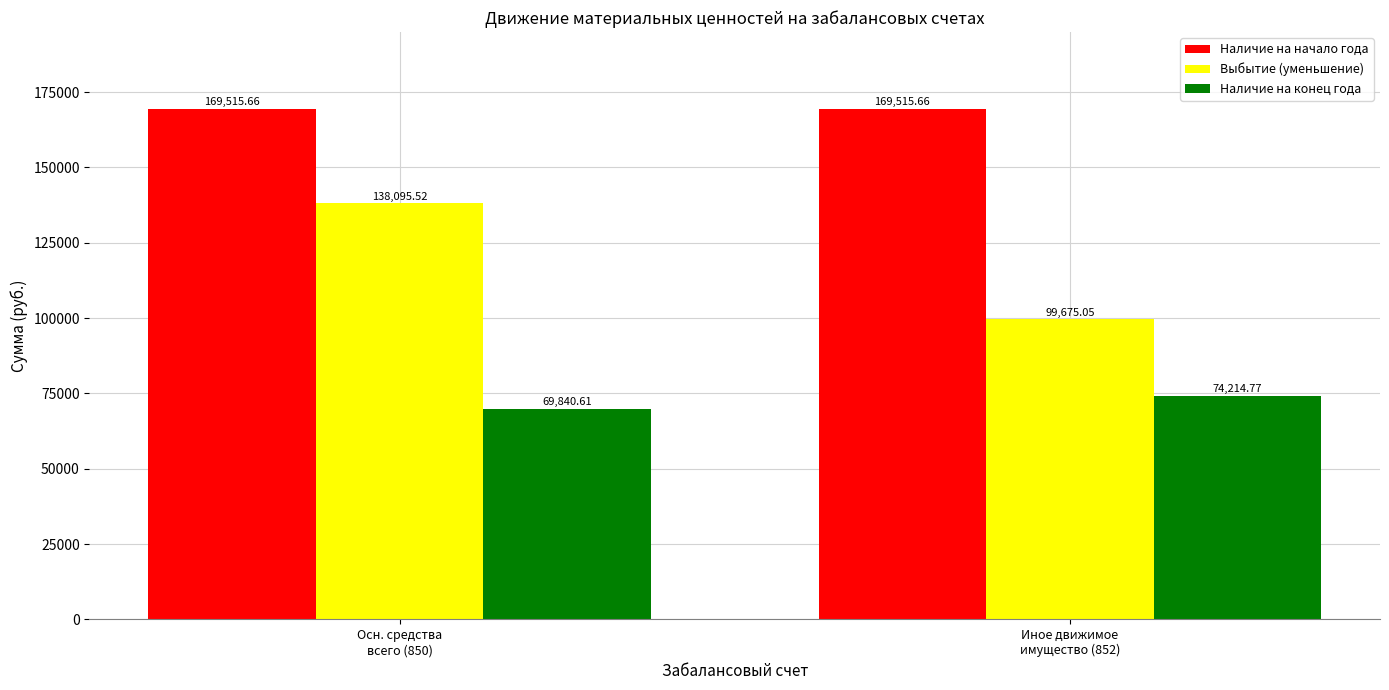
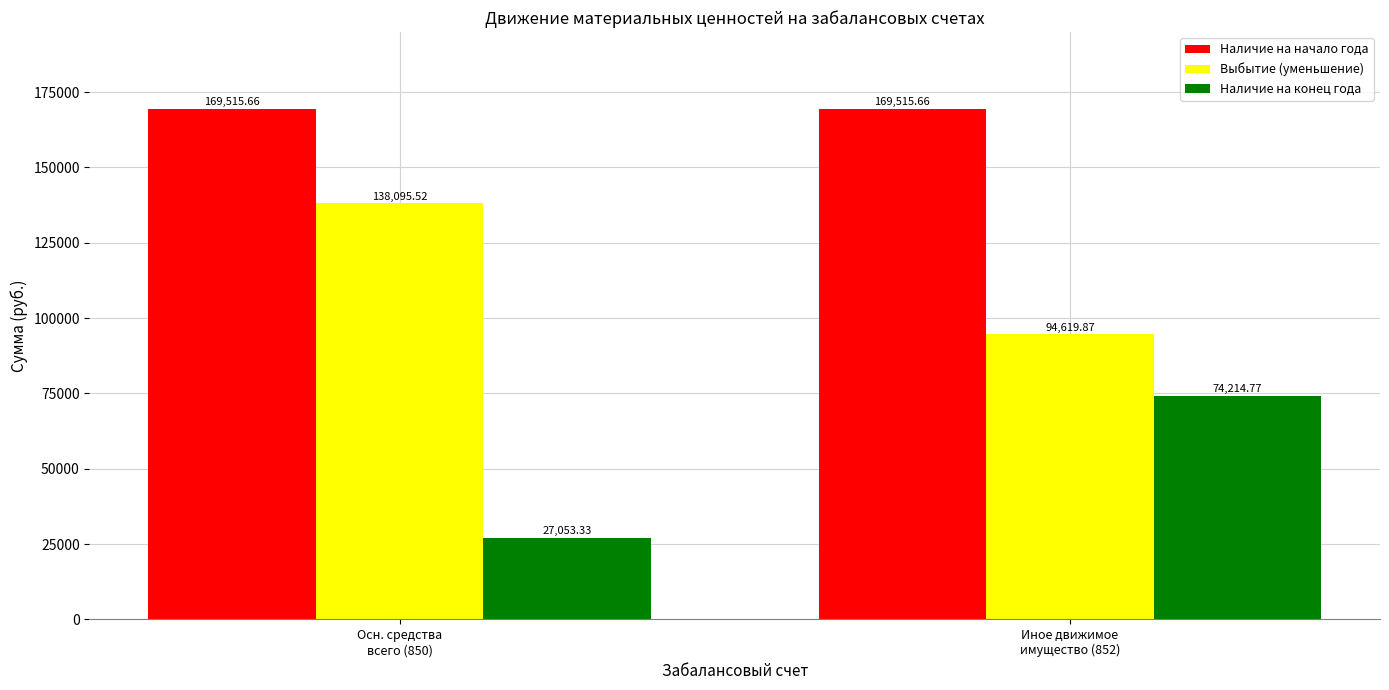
Наличие на конец года, Осн. средства всего (850): 69,840.61 -> 27,053.33
Выбытие (уменьшение), Иное движимое имущество (852): 99,675.05 -> 94,619.87
